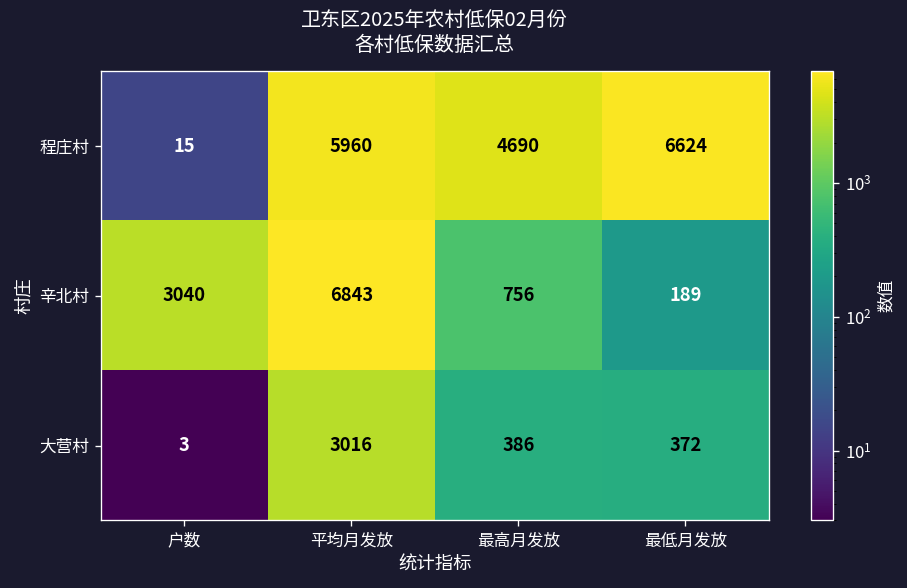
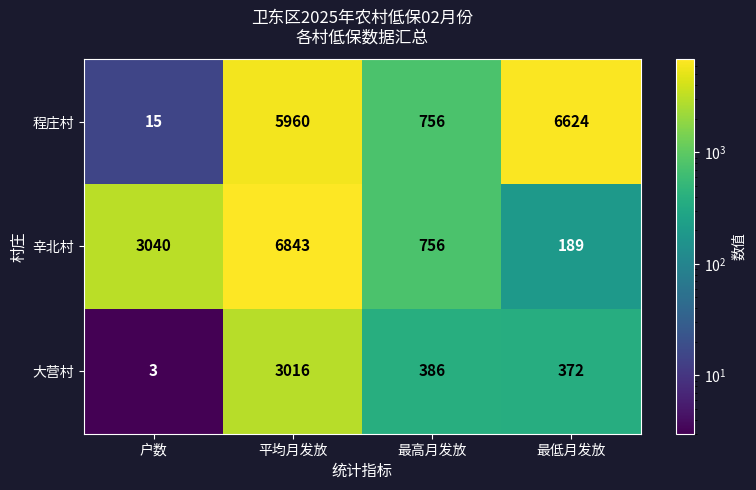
程庄村, 最高月发放: 4690 -> 756
